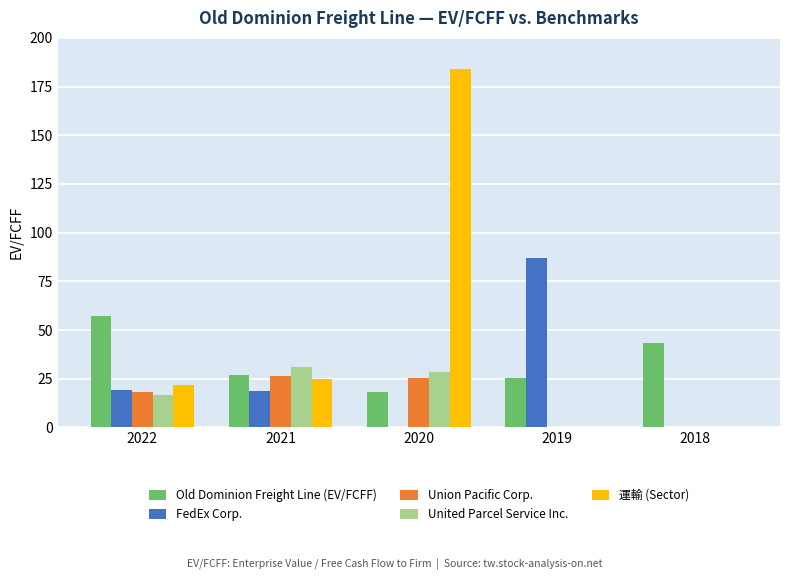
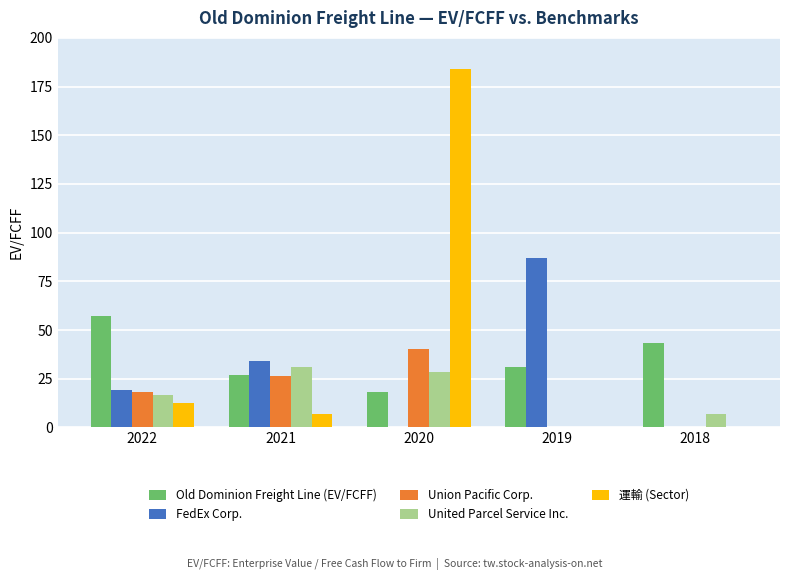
運輸 (Sector), 2022: 22 -> 13
FedEx Corp., 2021: 19 -> 34
運輸 (Sector), 2021: 25 -> 7
Union Pacific Corp., 2020: 25 -> 40
Old Dominion Freight Line (EV/FCFF), 2019: 26 -> 31
United Parcel Service Inc., 2018: 0 -> 7
